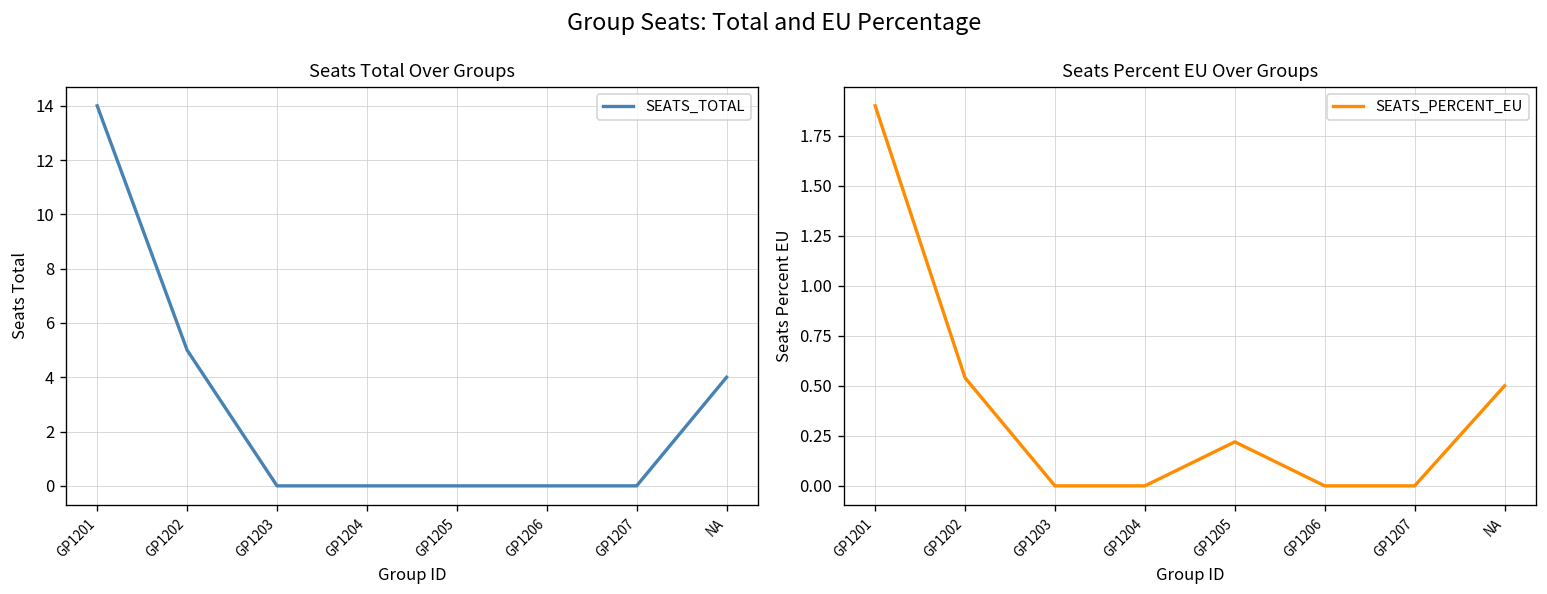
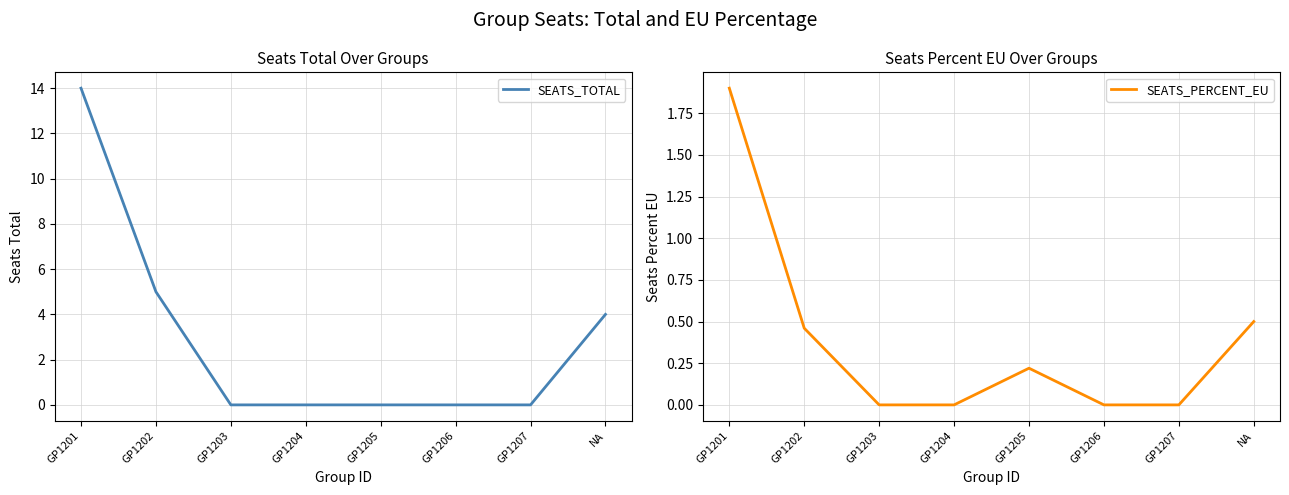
Seats Percent EU Over Groups, GP1202: 0.54 -> 0.46
